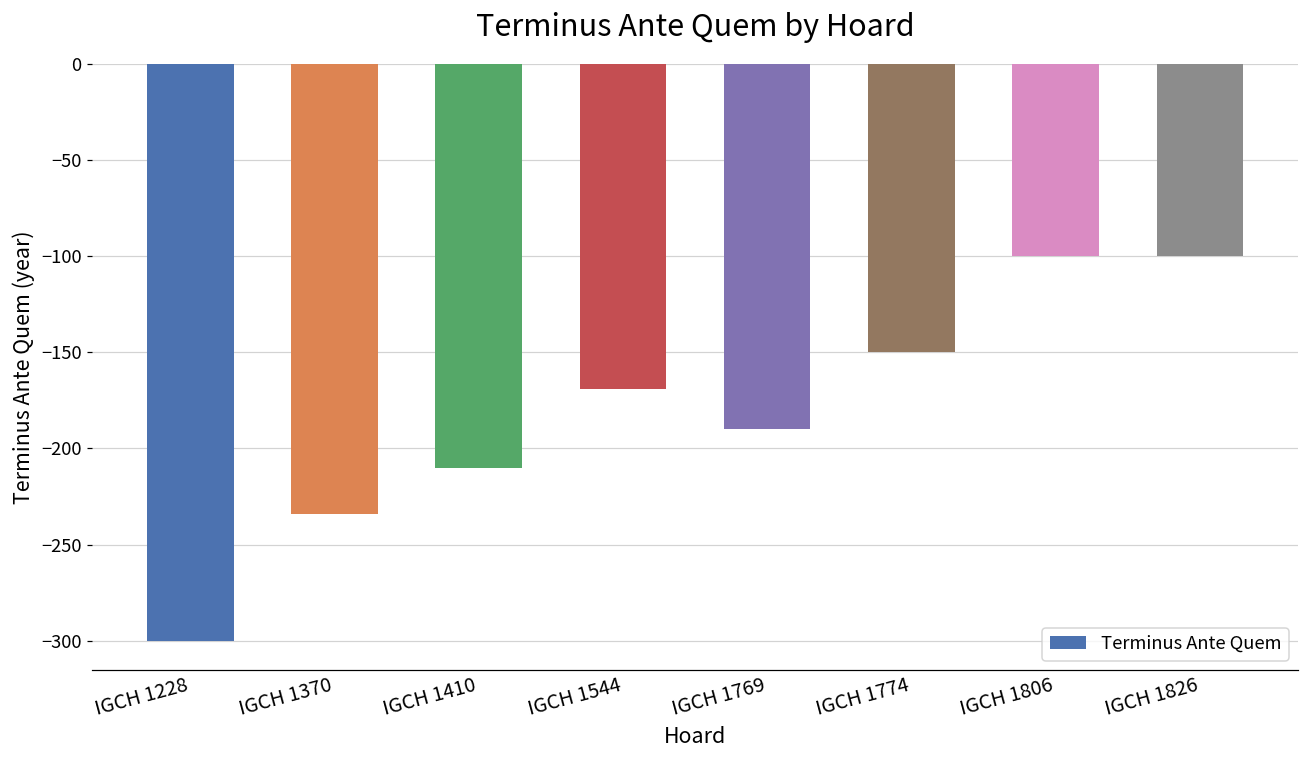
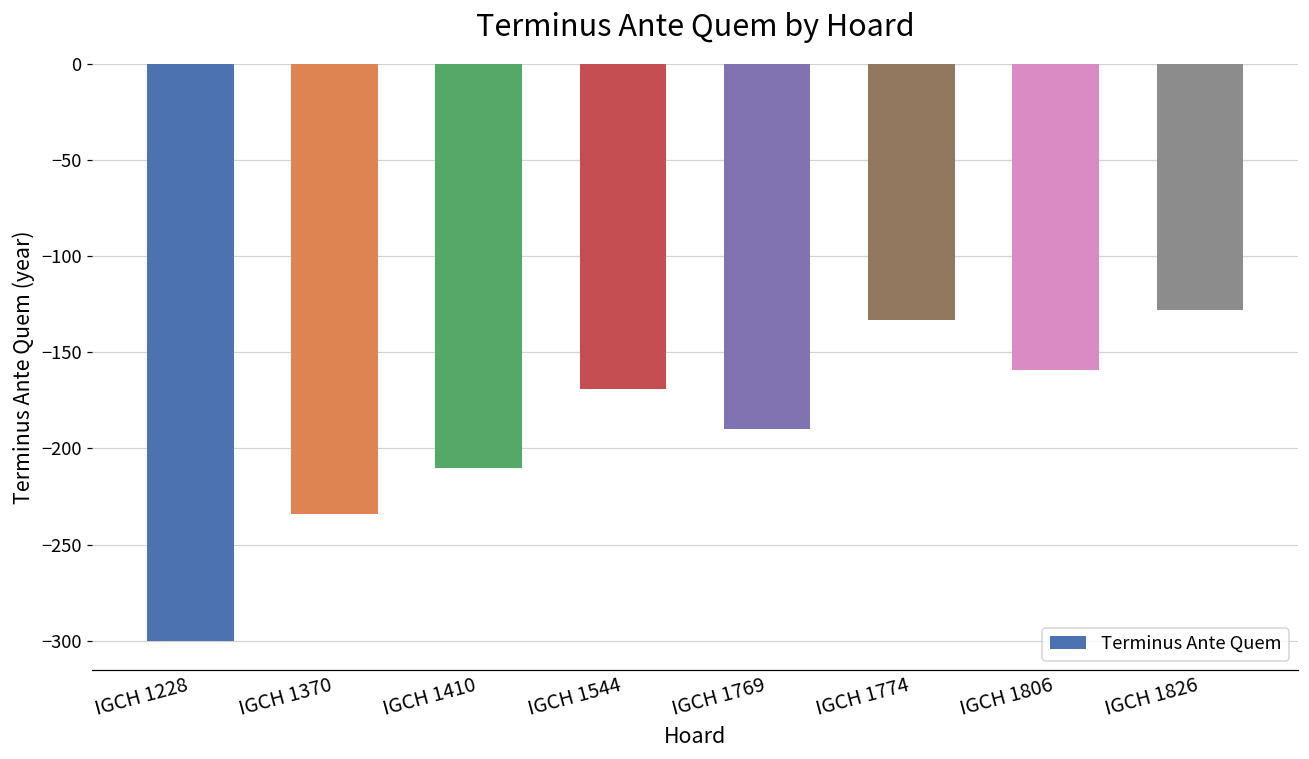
IGCH 1774: -150 -> -133
IGCH 1806: -100 -> -159
IGCH 1826: -100 -> -128
